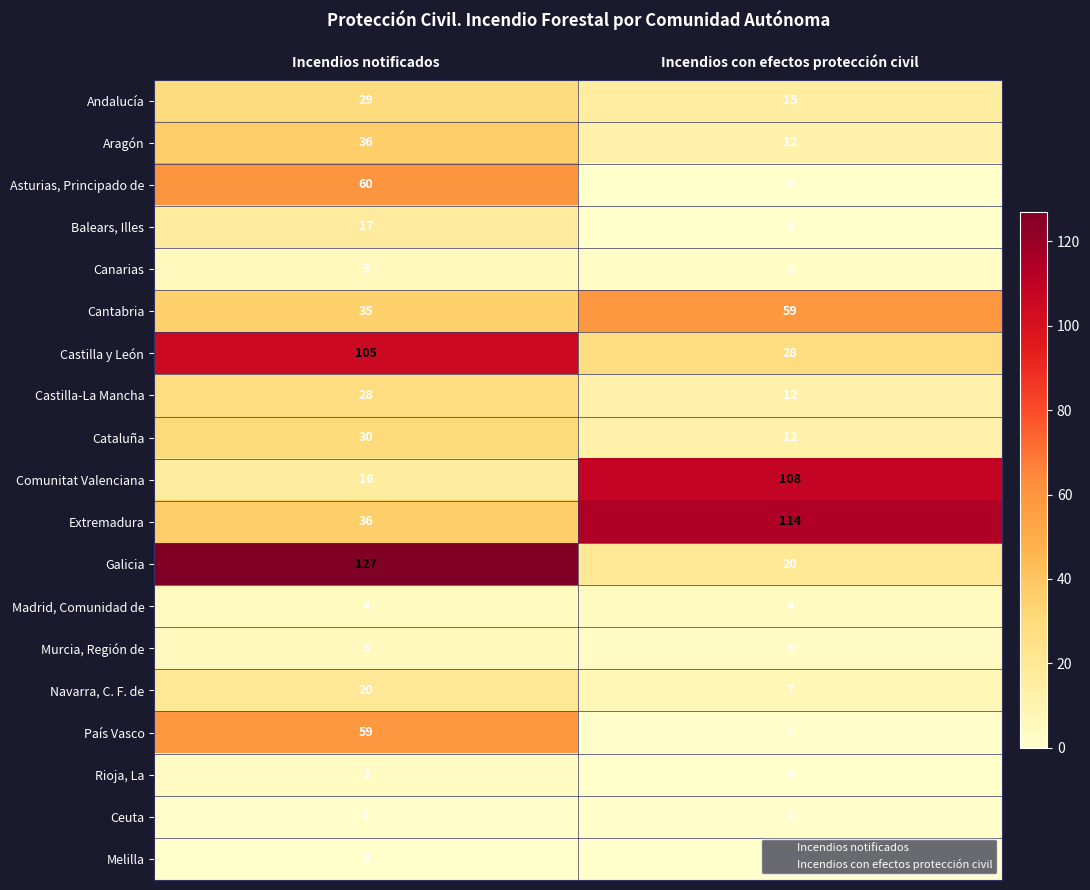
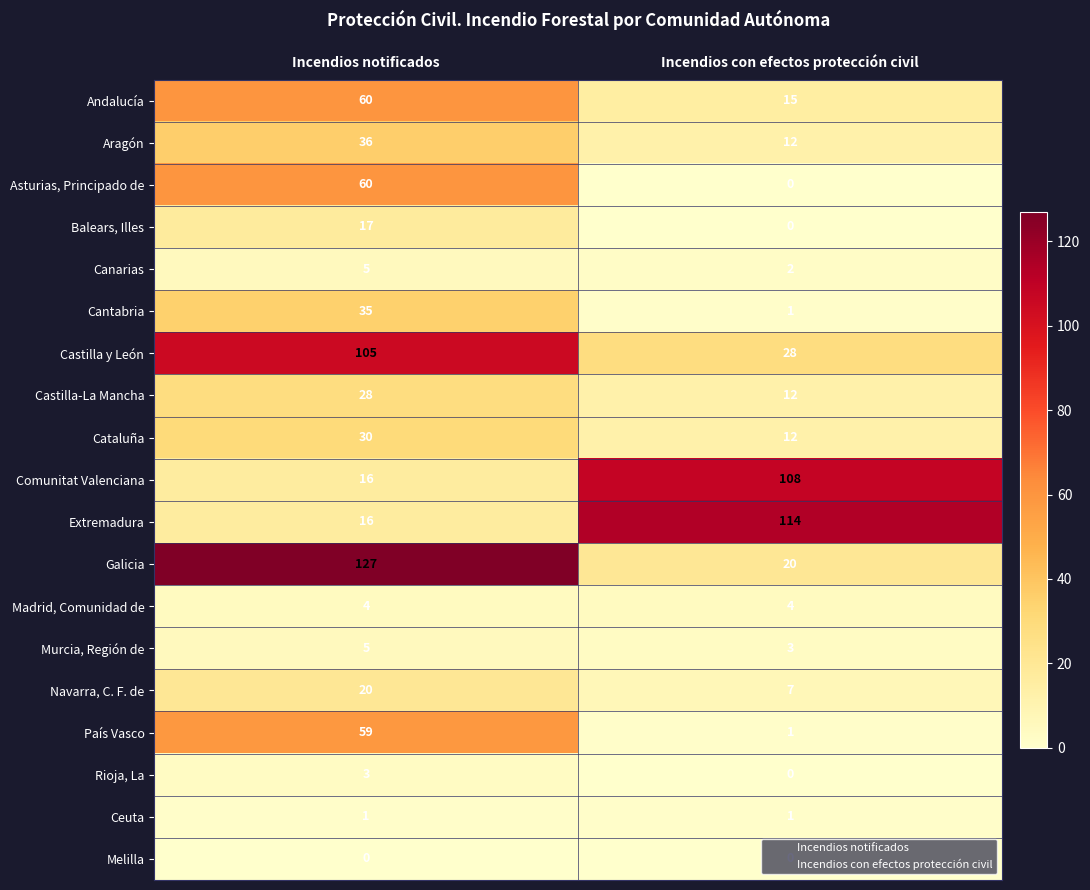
Andalucía, Incendios notificados: 29 -> 60
Cantabria, Incendios con efectos protección civil: 59 -> 1
Extremadura, Incendios notificados: 36 -> 16
